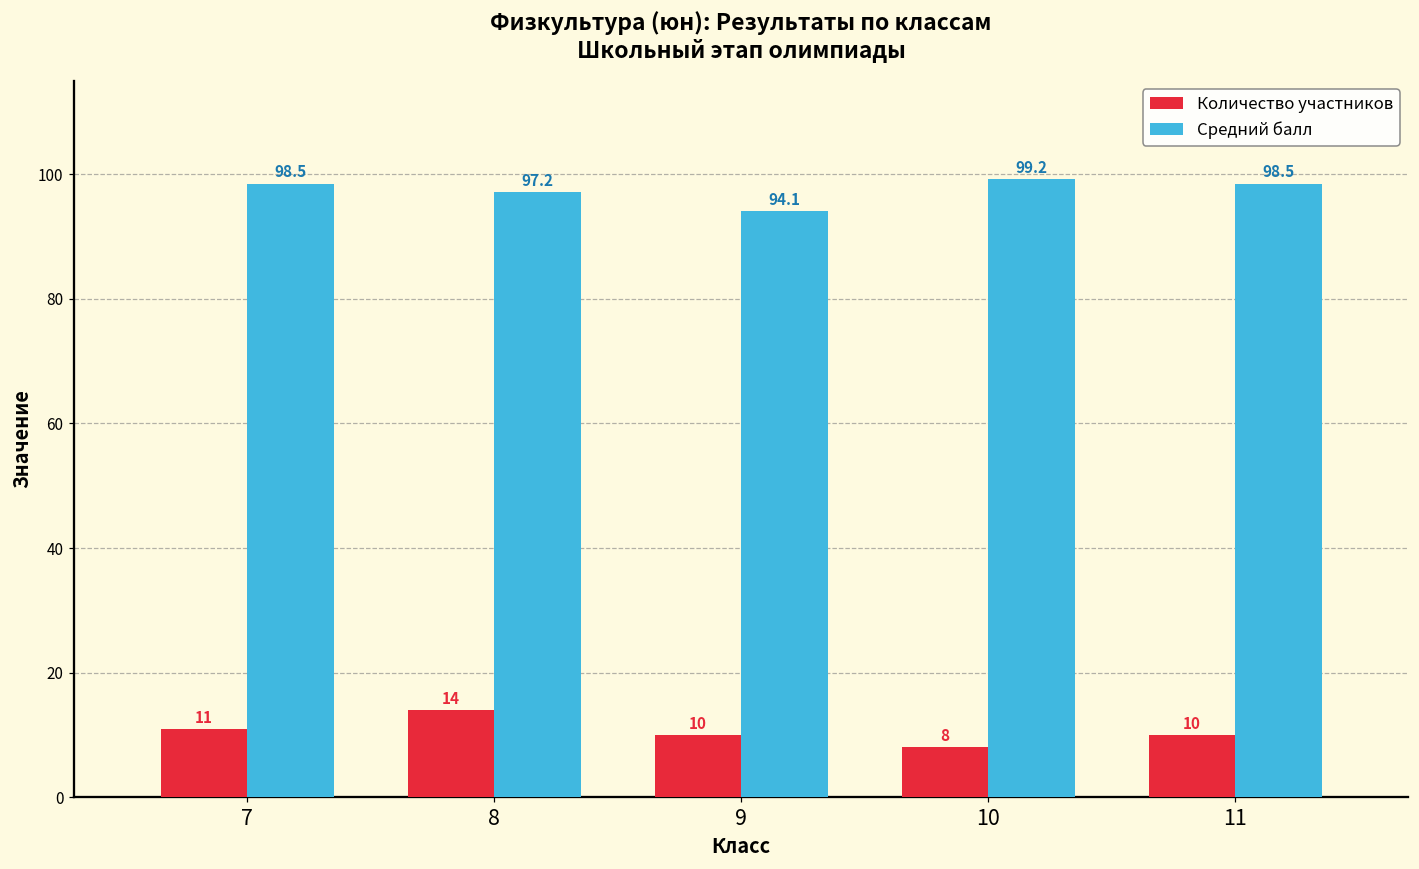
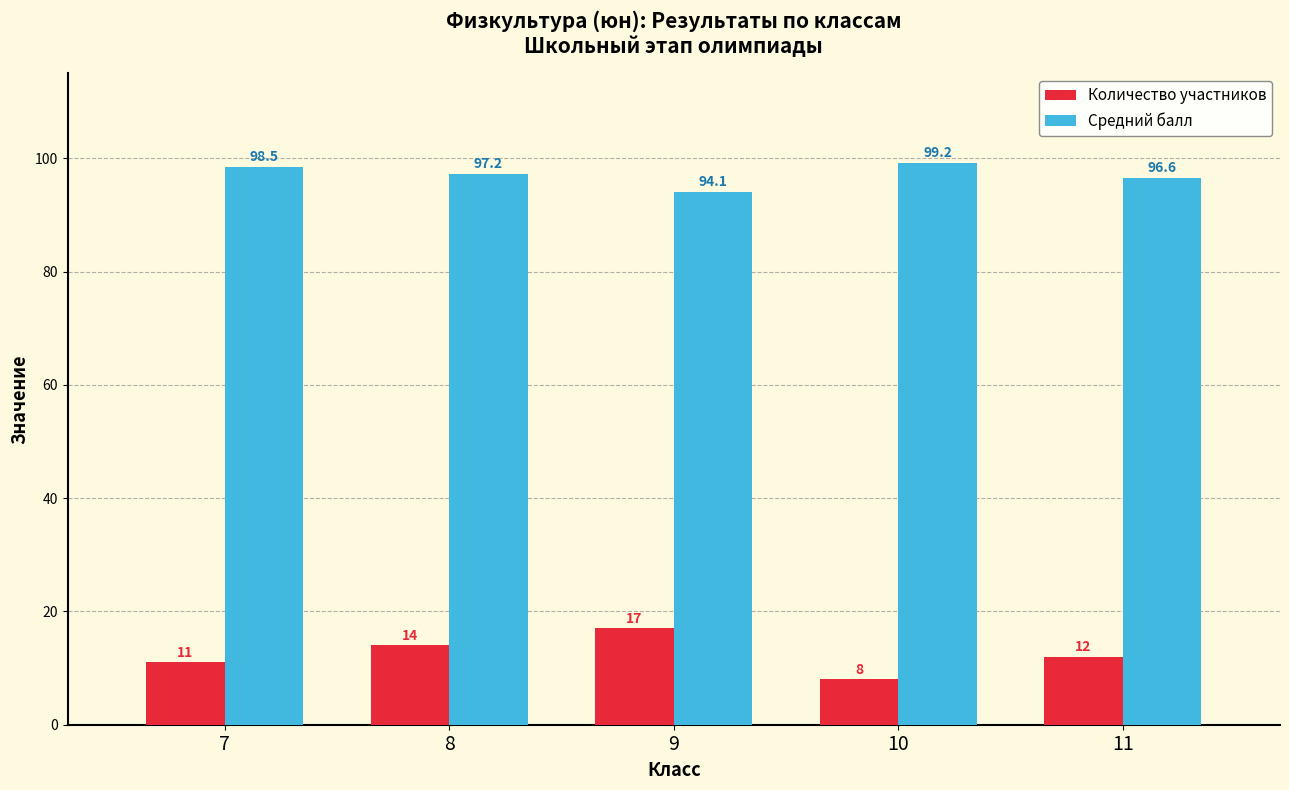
Количество участников, 9: 10 -> 17
Количество участников, 11: 10 -> 12
Средний балл, 11: 98.5 -> 96.6
